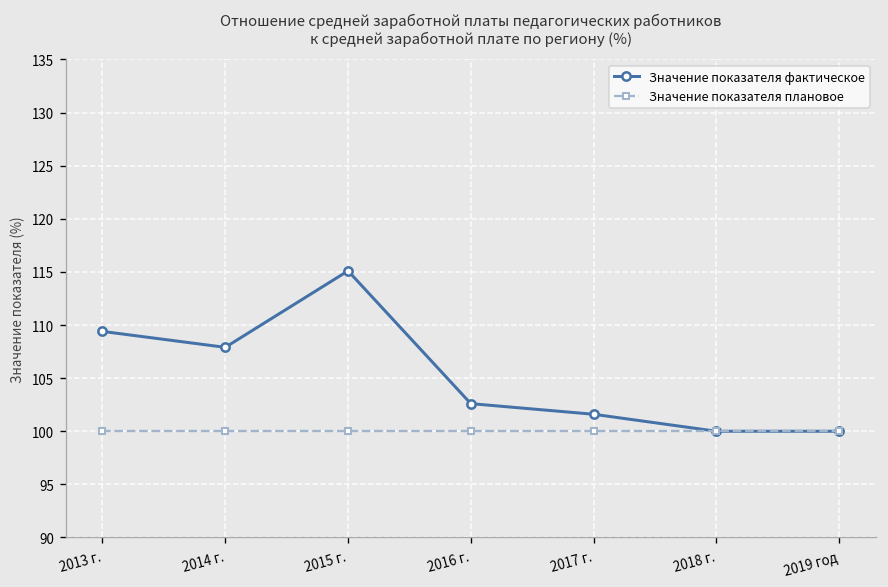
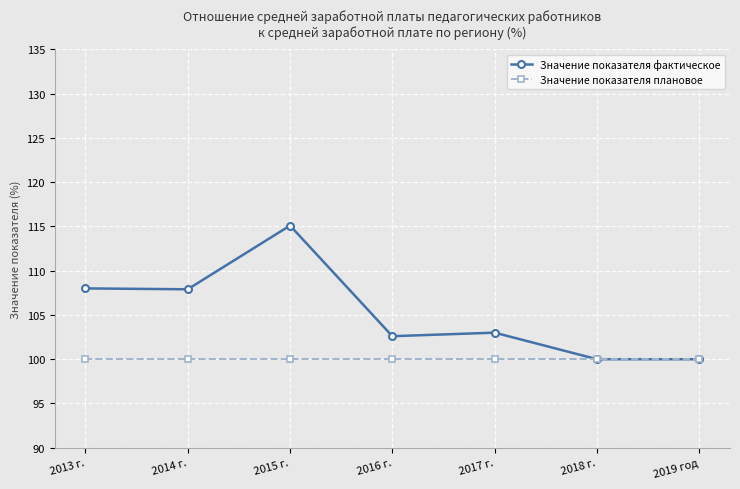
Значение показателя фактическое, 2013 г.: 109 -> 108
Значение показателя фактическое, 2017 г.: 102 -> 103
